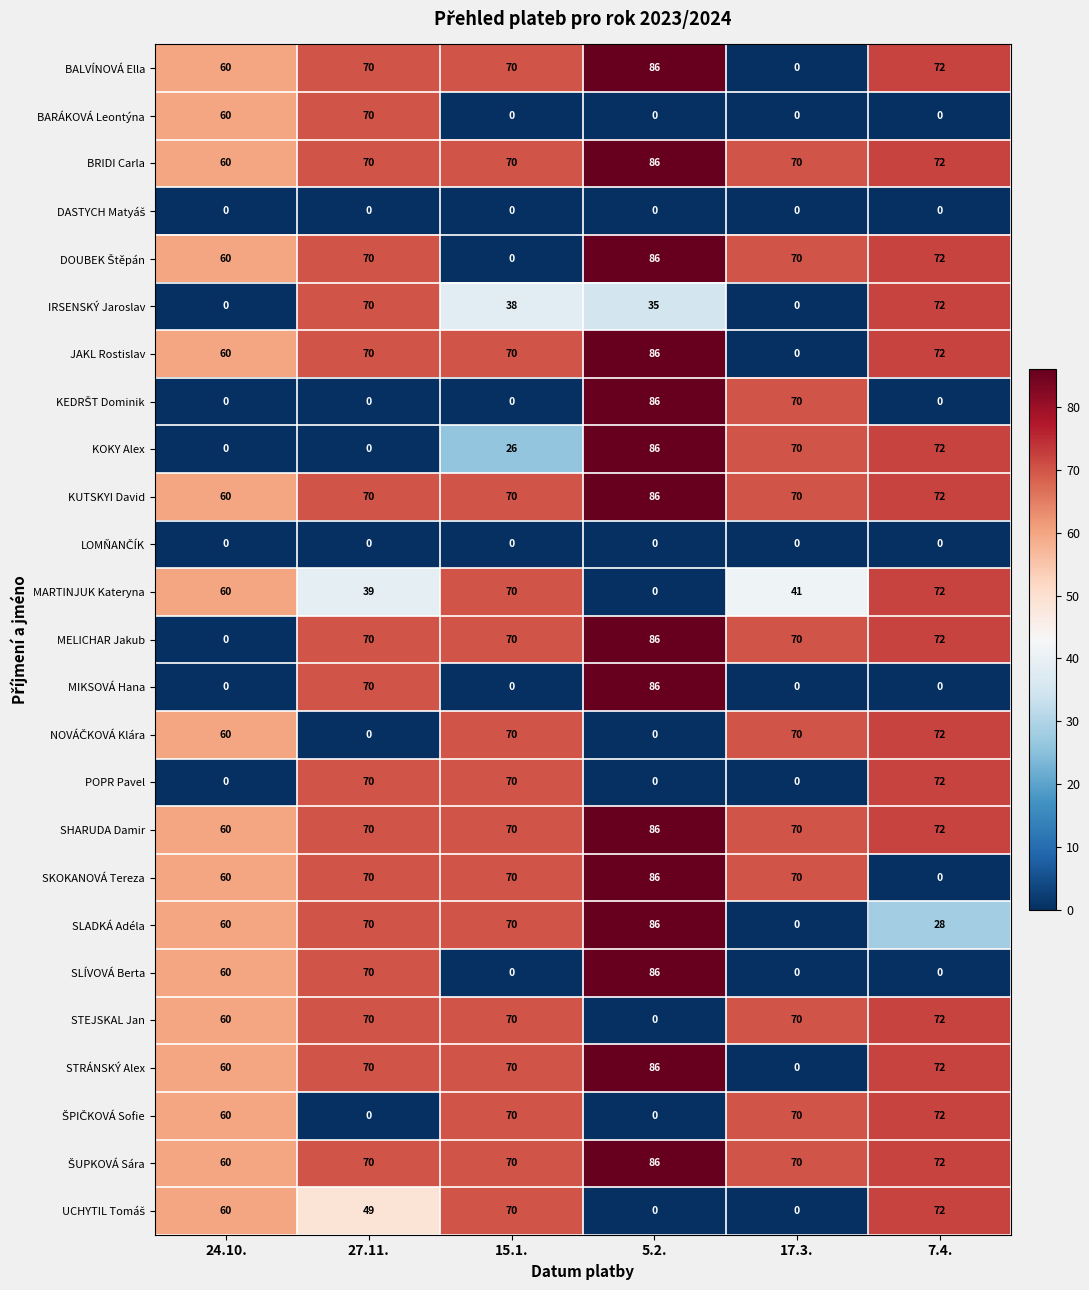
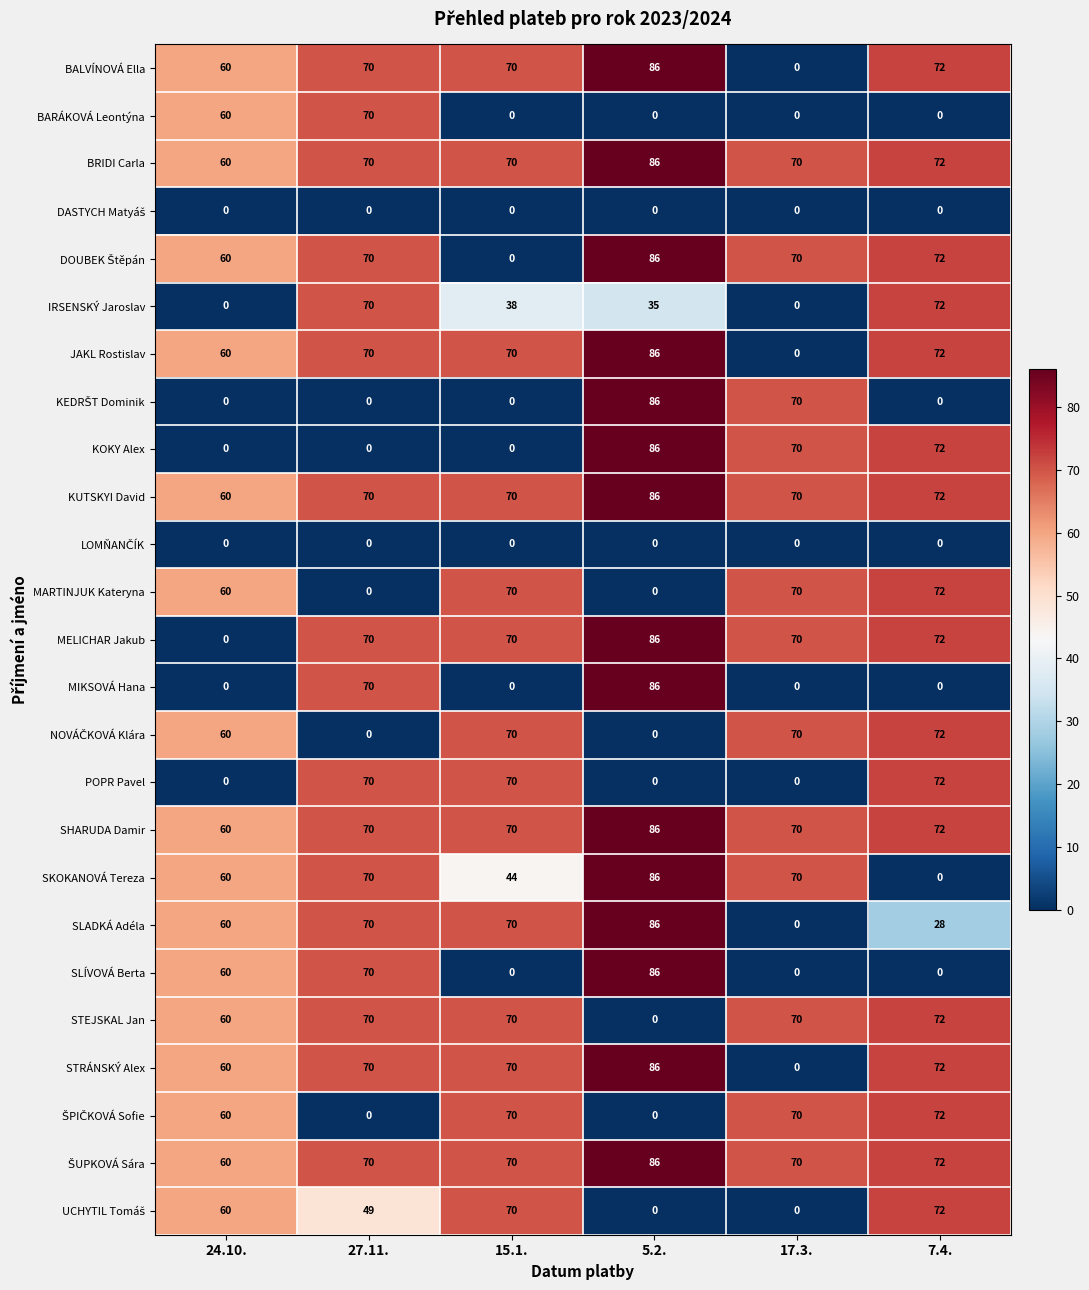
KOKY Alex, 15.1.: 26 -> 0
MARTINJUK Kateryna, 27.11.: 39 -> 0
MARTINJUK Kateryna, 17.3.: 41 -> 70
SKOKANOVÁ Tereza, 15.1.: 70 -> 44
